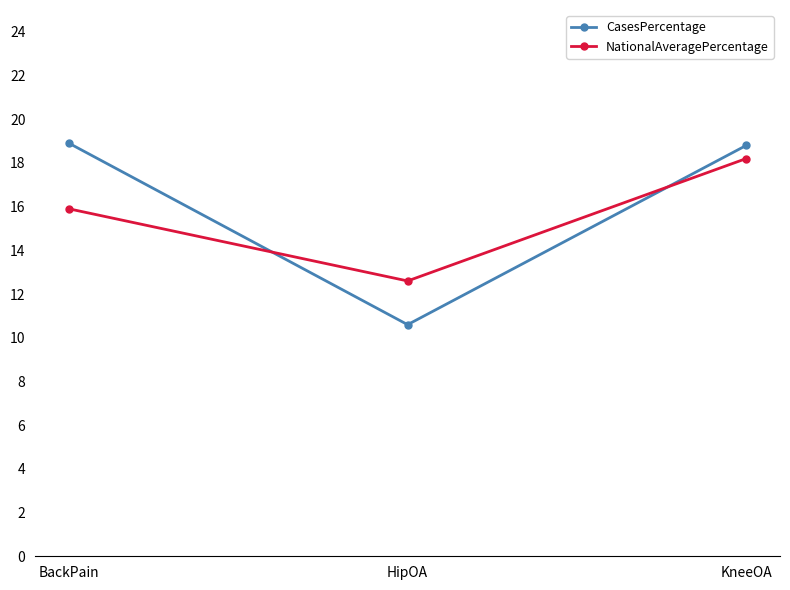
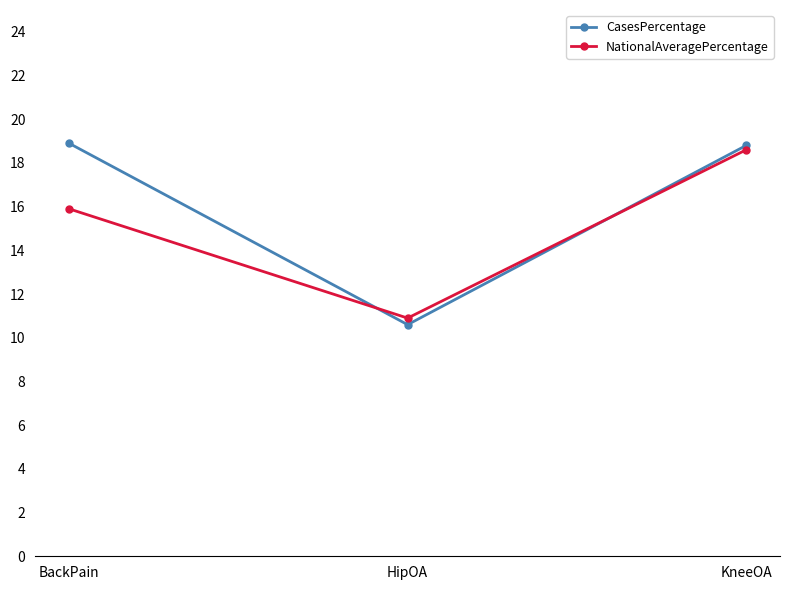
NationalAveragePercentage, HipOA: 12.6 -> 10.9
NationalAveragePercentage, KneeOA: 18.2 -> 18.6
